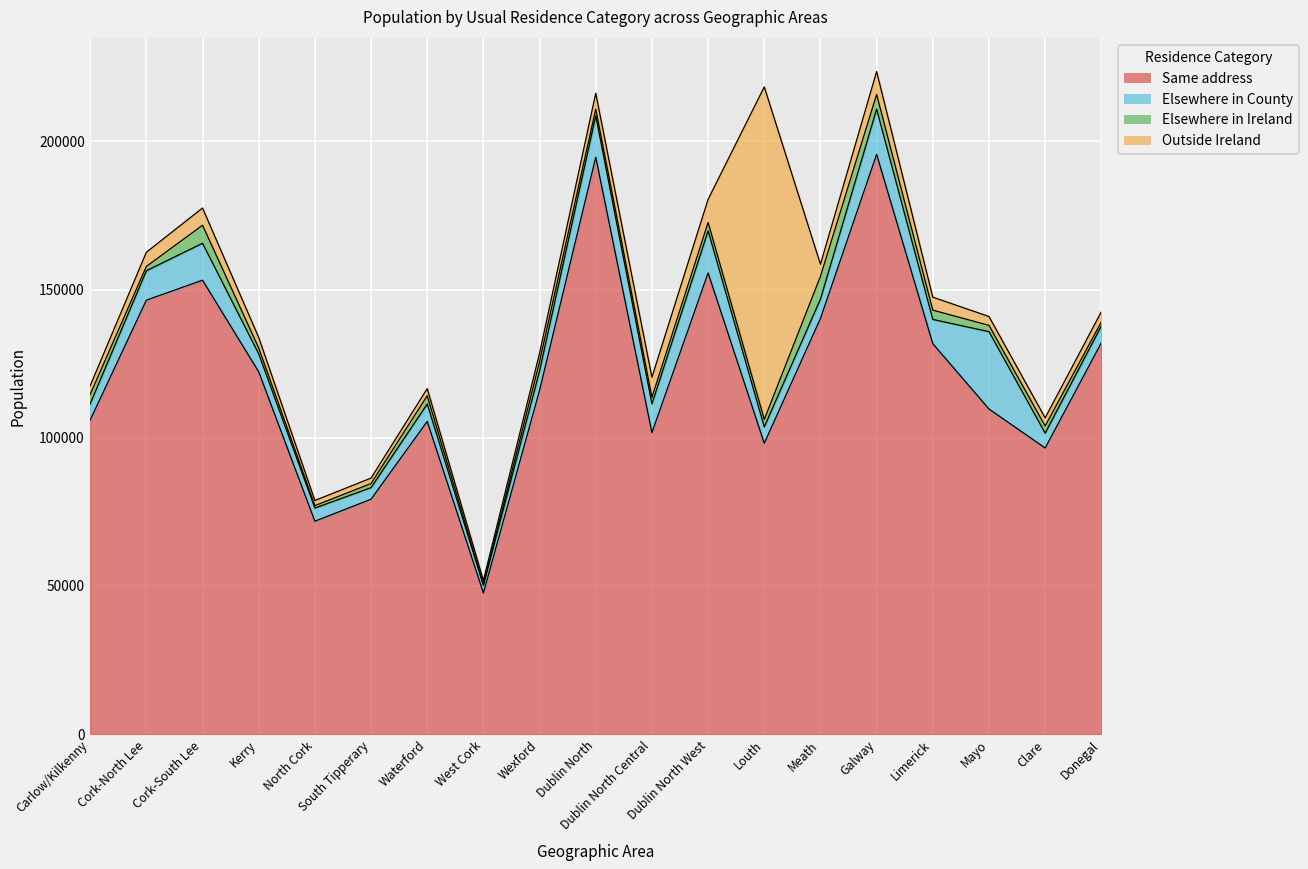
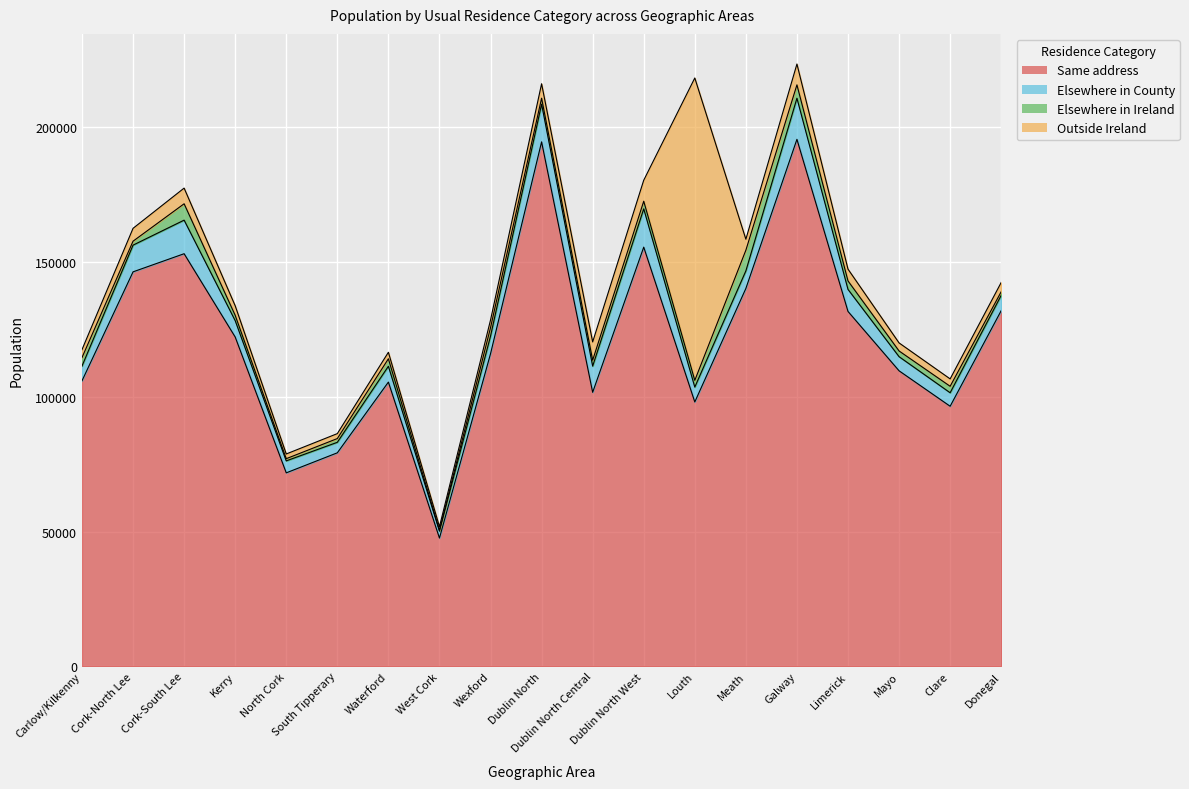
Elsewhere in County, Mayo: 26000 -> 5000
